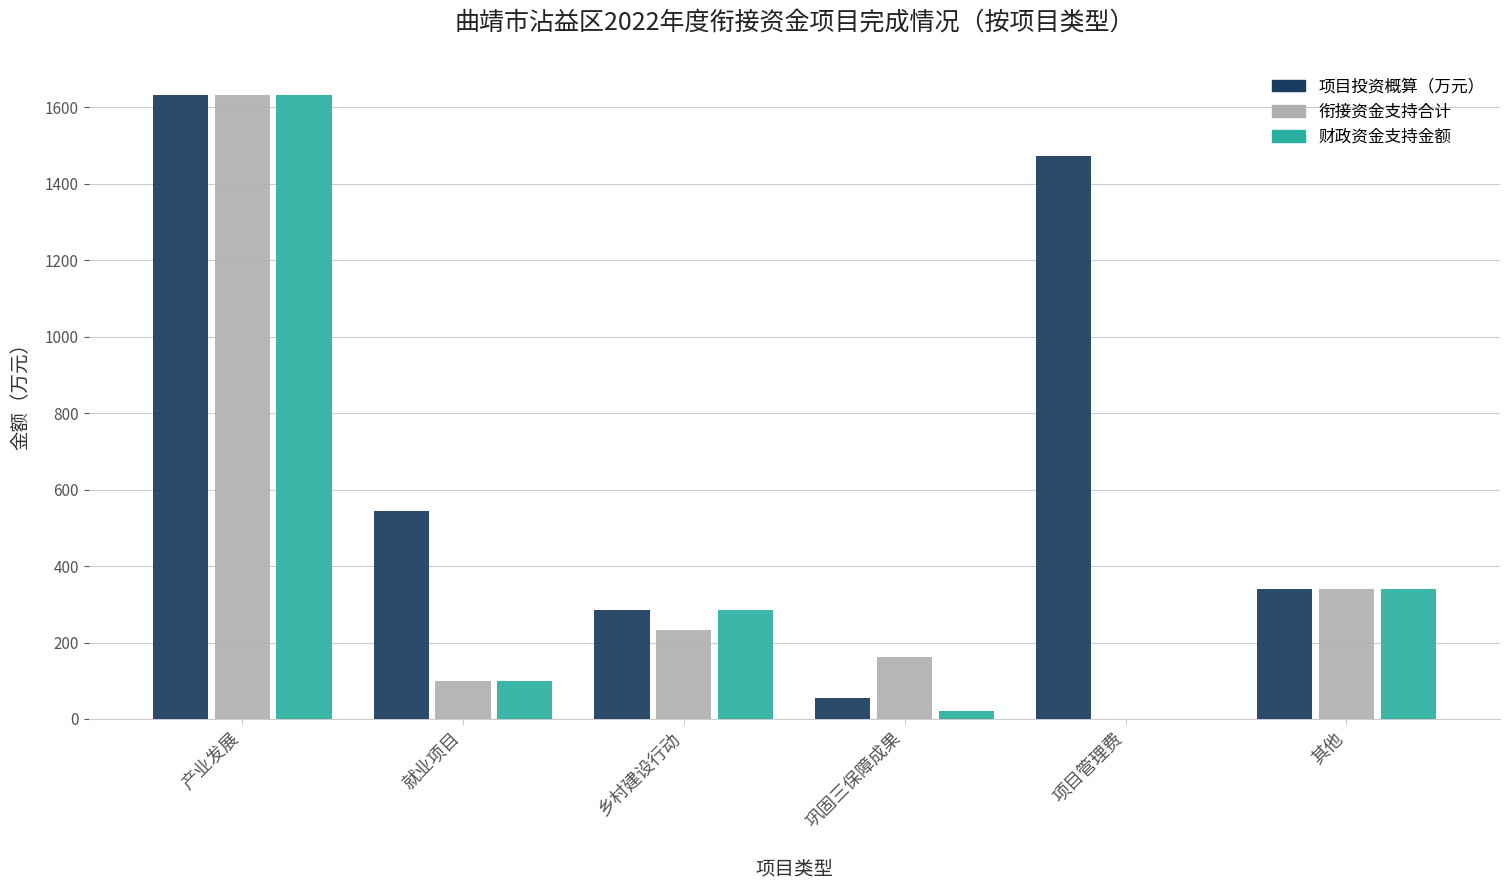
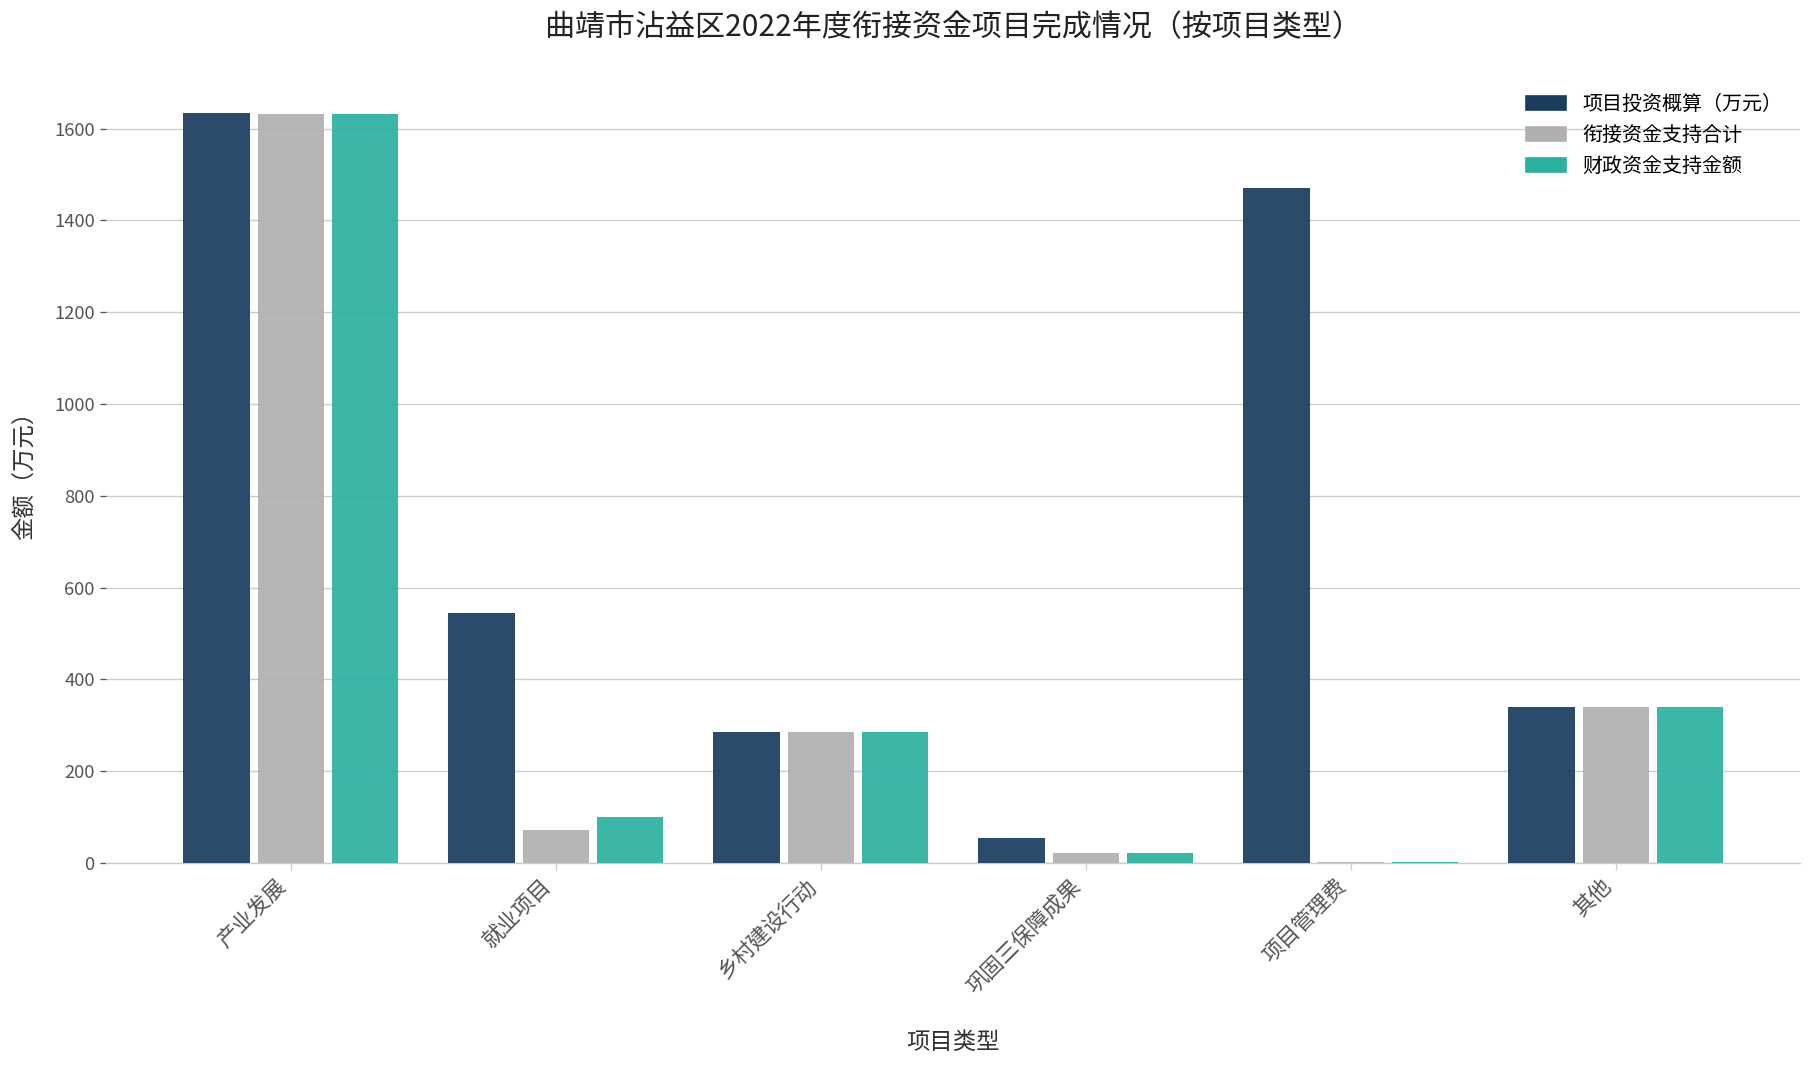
衔接资金支持合计, 就业项目: 100 -> 70
衔接资金支持合计, 乡村建设行动: 230 -> 280
衔接资金支持合计, 巩固三保障成果: 160 -> 20
